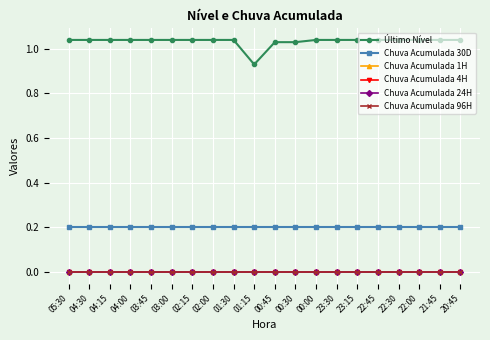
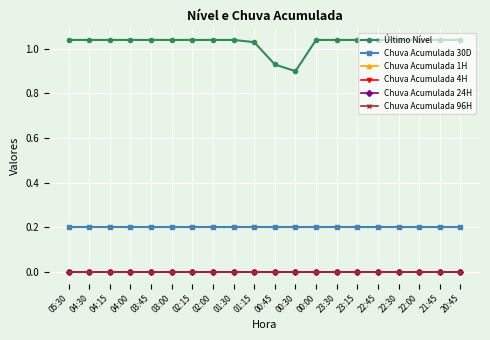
Último Nível, 01:15: 0.93 -> 1.03
Último Nível, 00:45: 1.03 -> 0.93
Último Nível, 00:30: 1.03 -> 0.90
